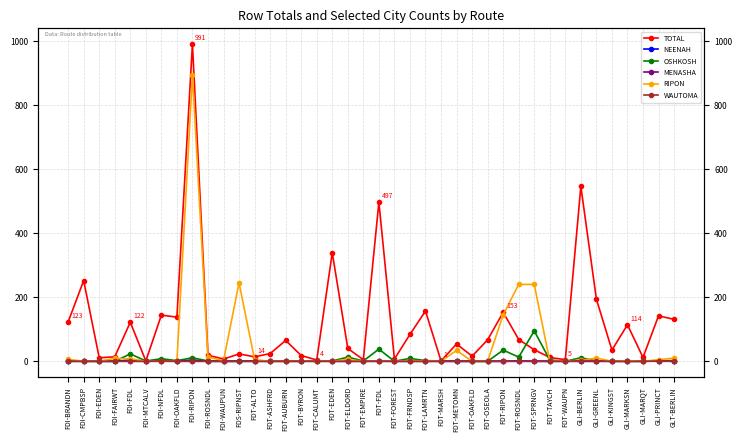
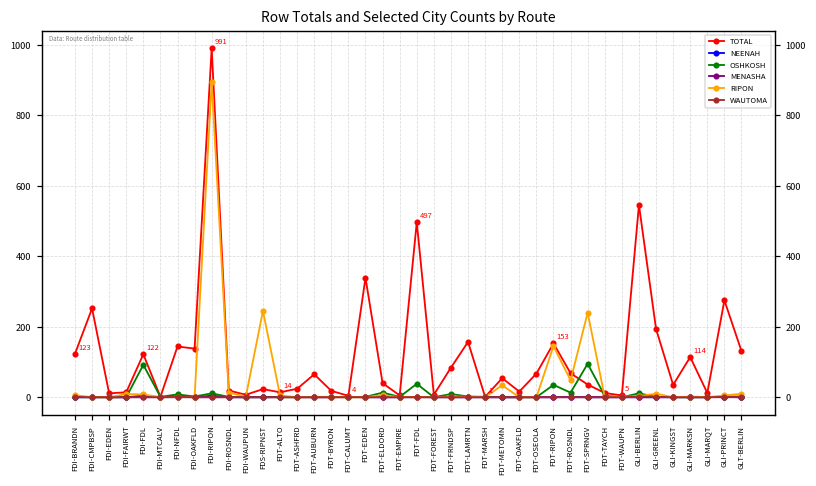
OSHKOSH, FDI-FDL: 20 -> 90
RIPON, FDT-ROSNDL: 240 -> 50
TOTAL, GLI-PRINCT: 140 -> 280
